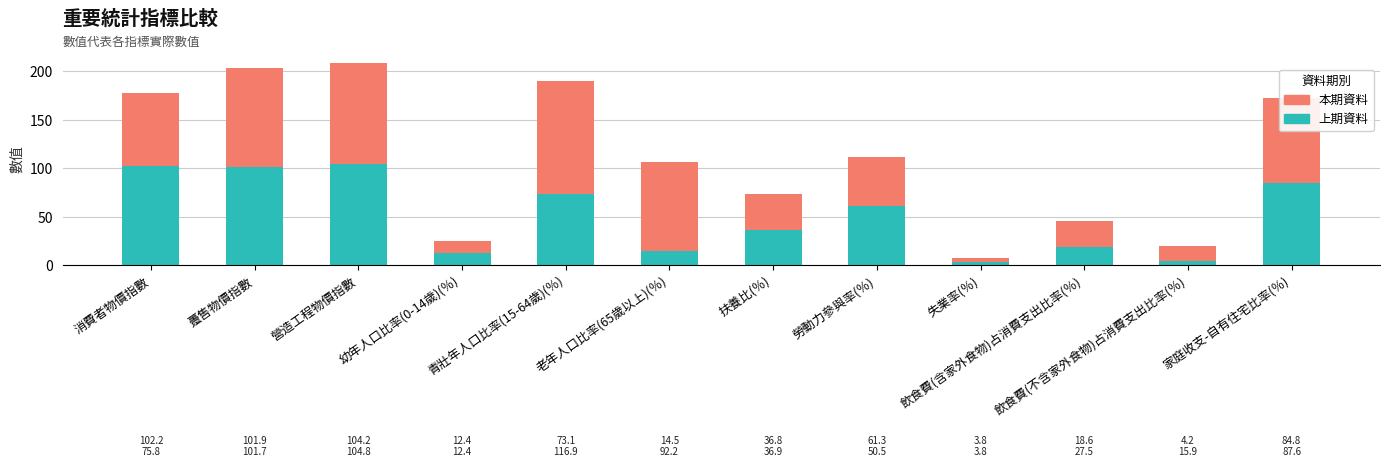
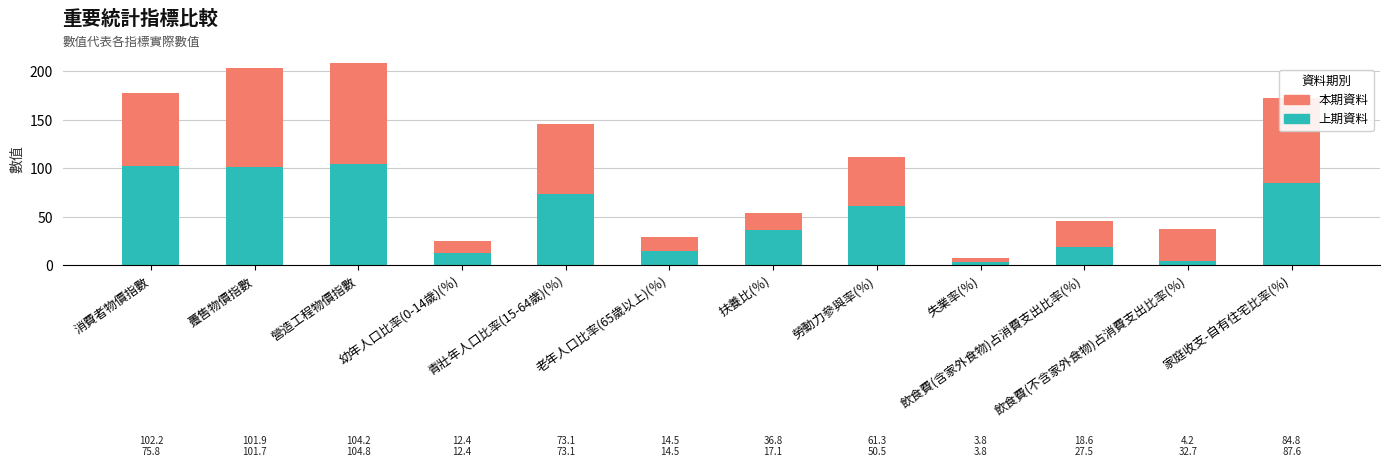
本期資料, 青壯年人口比率(15-64歲)(％): 116.9 -> 73.1
本期資料, 老年人口比率(65歲以上)(％): 92.2 -> 14.5
本期資料, 扶養比(％): 36.9 -> 17.1
本期資料, 飲食費(不含家外食物)占消費支出比率(％): 15.9 -> 32.7
